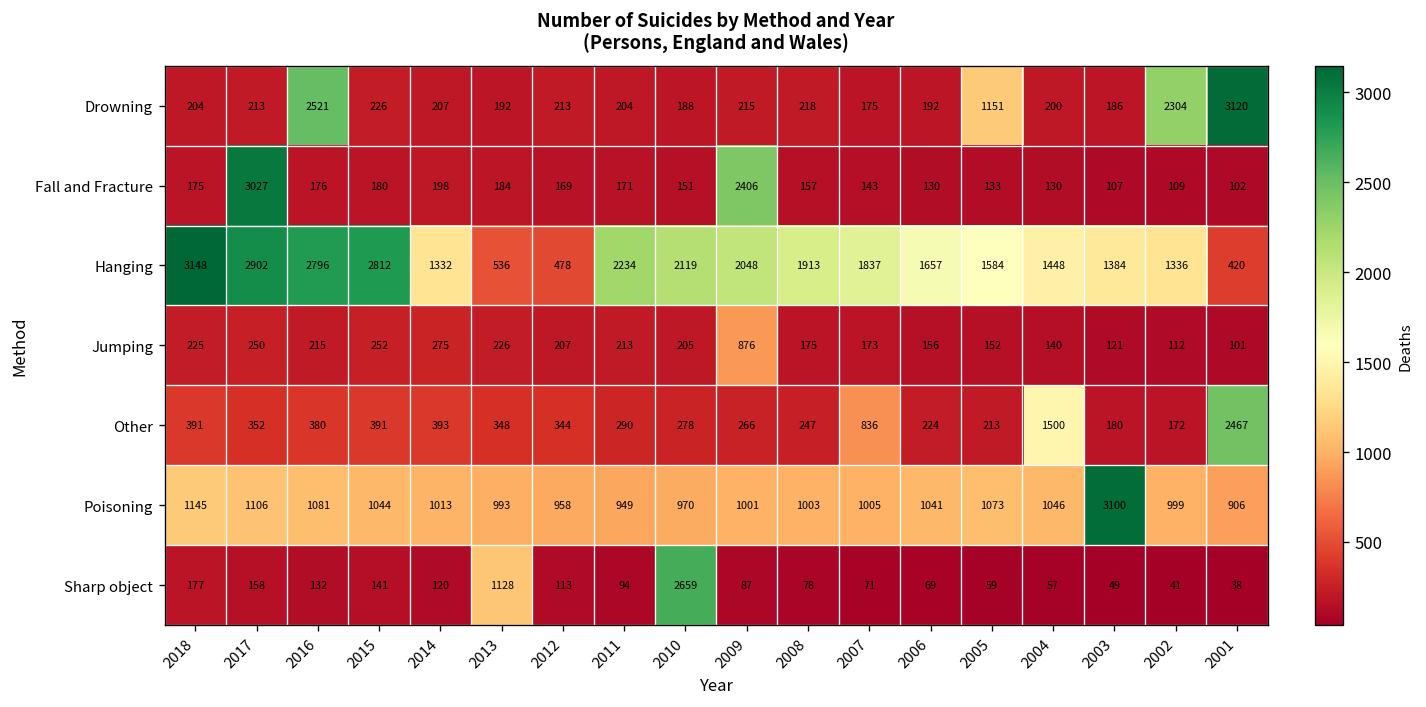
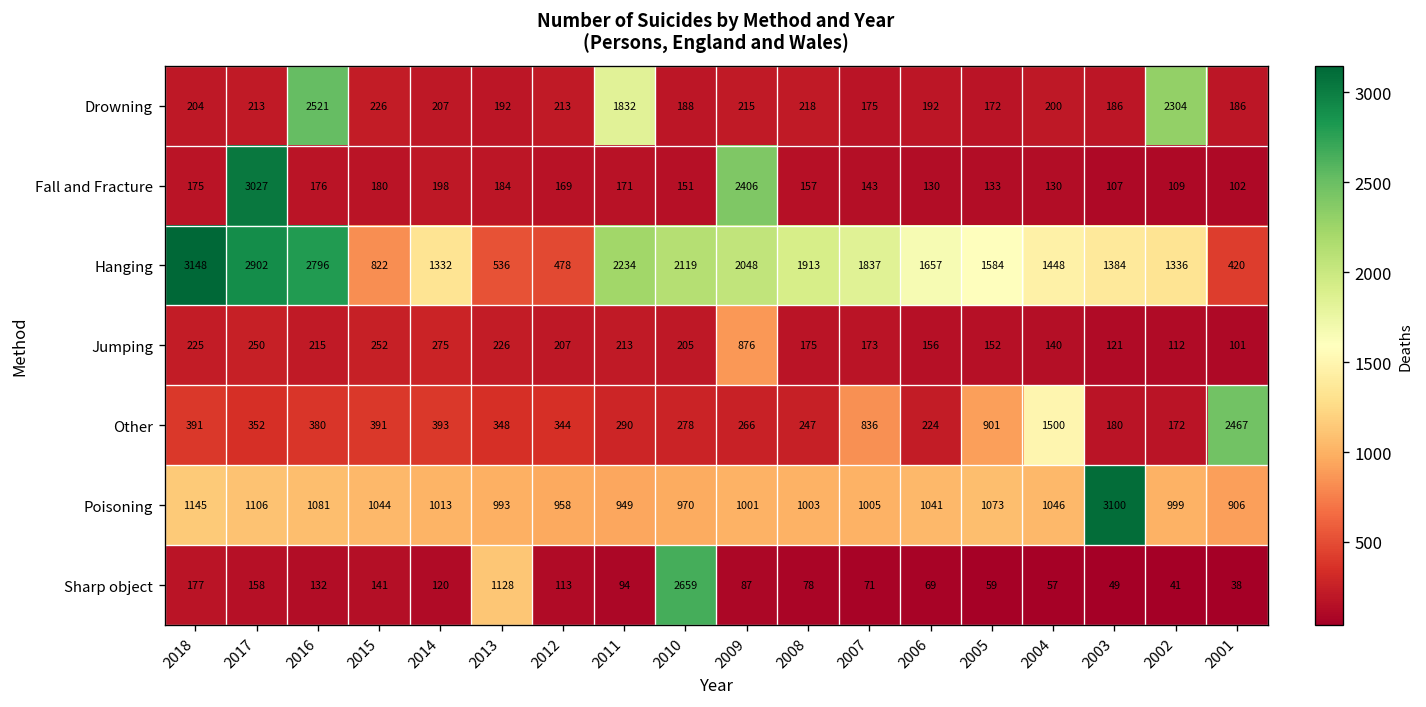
Drowning, 2011: 204 -> 1832
Drowning, 2005: 1151 -> 172
Drowning, 2001: 3120 -> 186
Hanging, 2015: 2812 -> 822
Other, 2005: 213 -> 901
